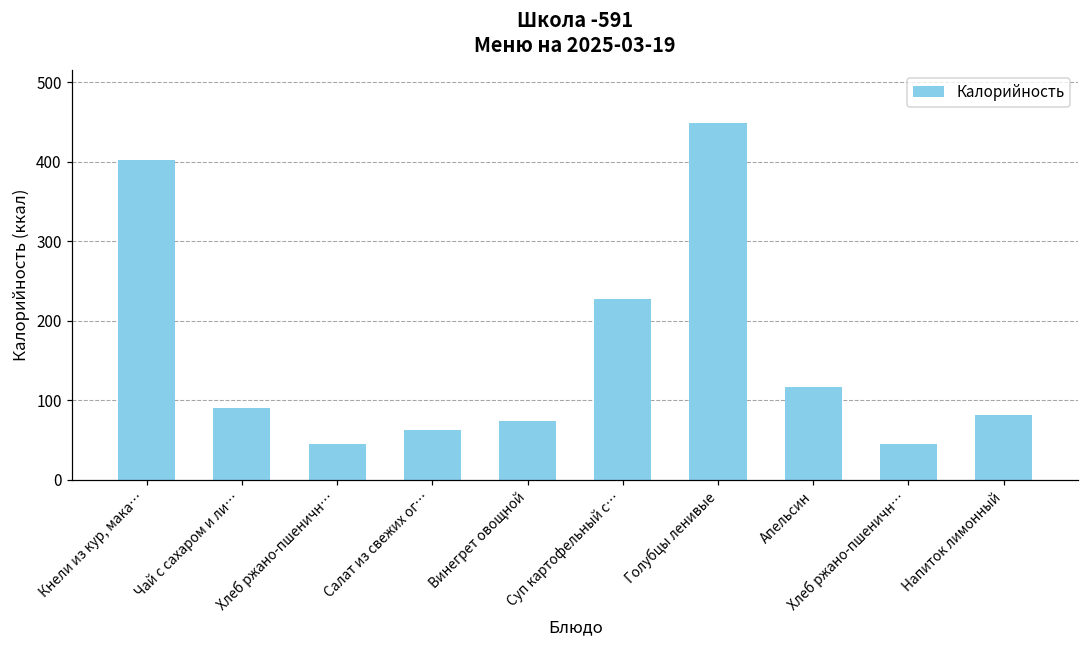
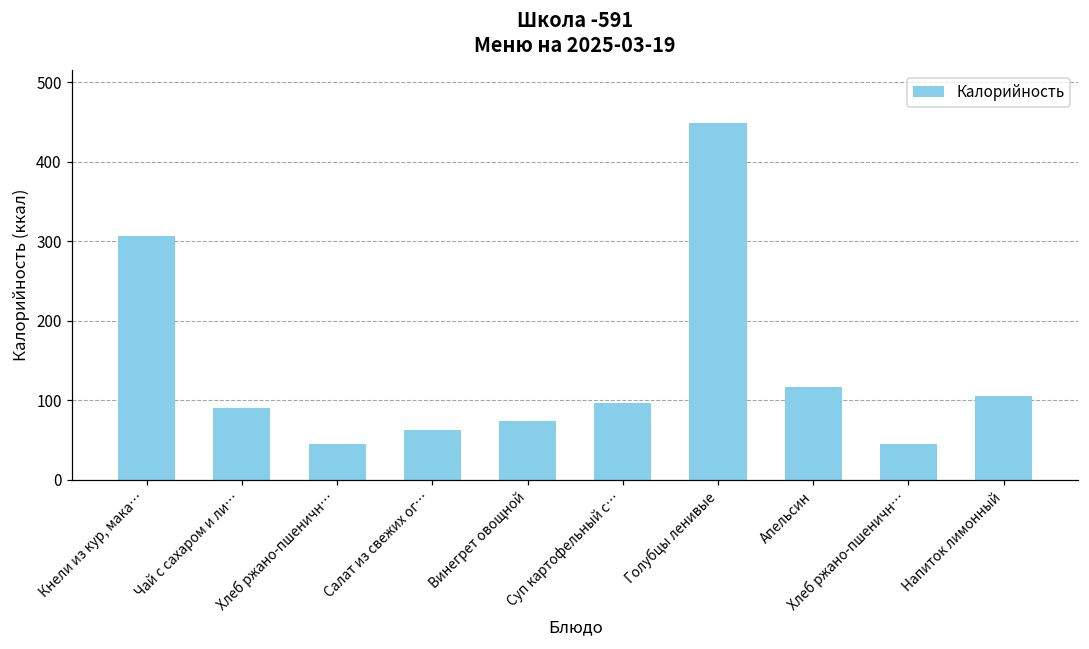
Кнели из кур, мака…: 400 -> 310
Суп картофельный с…: 230 -> 100
Напиток лимонный: 80 -> 110
